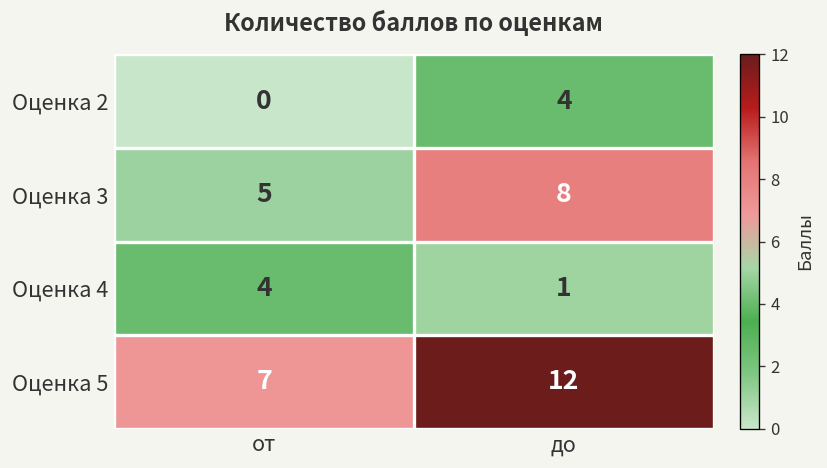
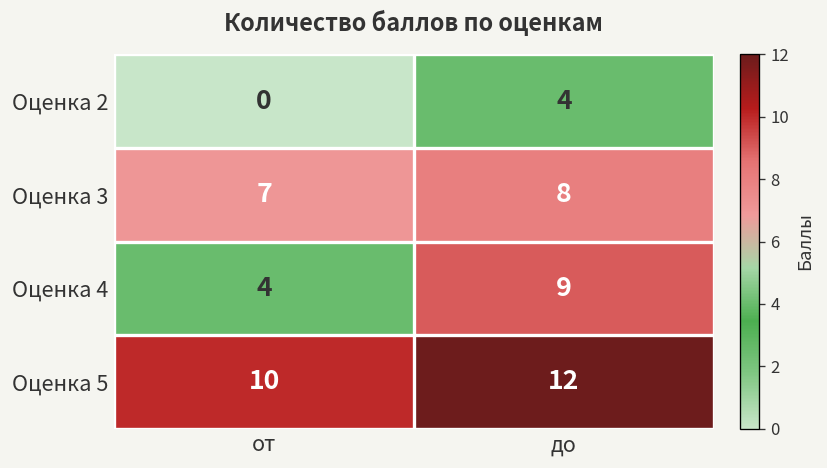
Оценка 3, от: 5 -> 7
Оценка 4, до: 1 -> 9
Оценка 5, от: 7 -> 10
